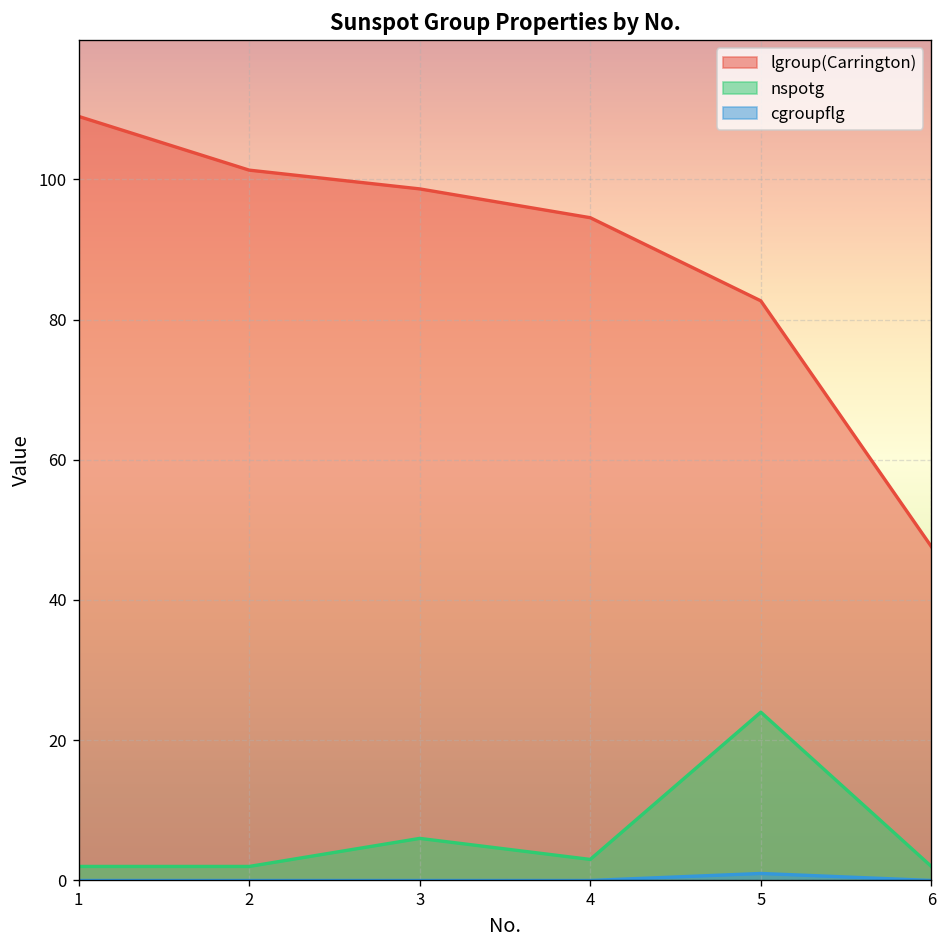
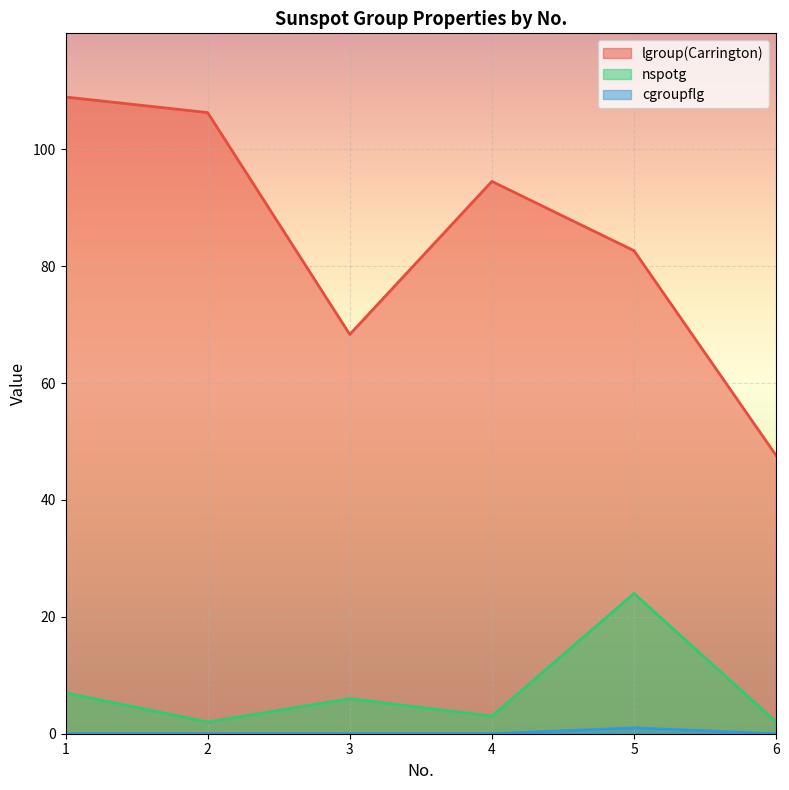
nspotg, 1: 2 -> 7
lgroup(Carrington), 2: 101 -> 106
lgroup(Carrington), 3: 99 -> 68
